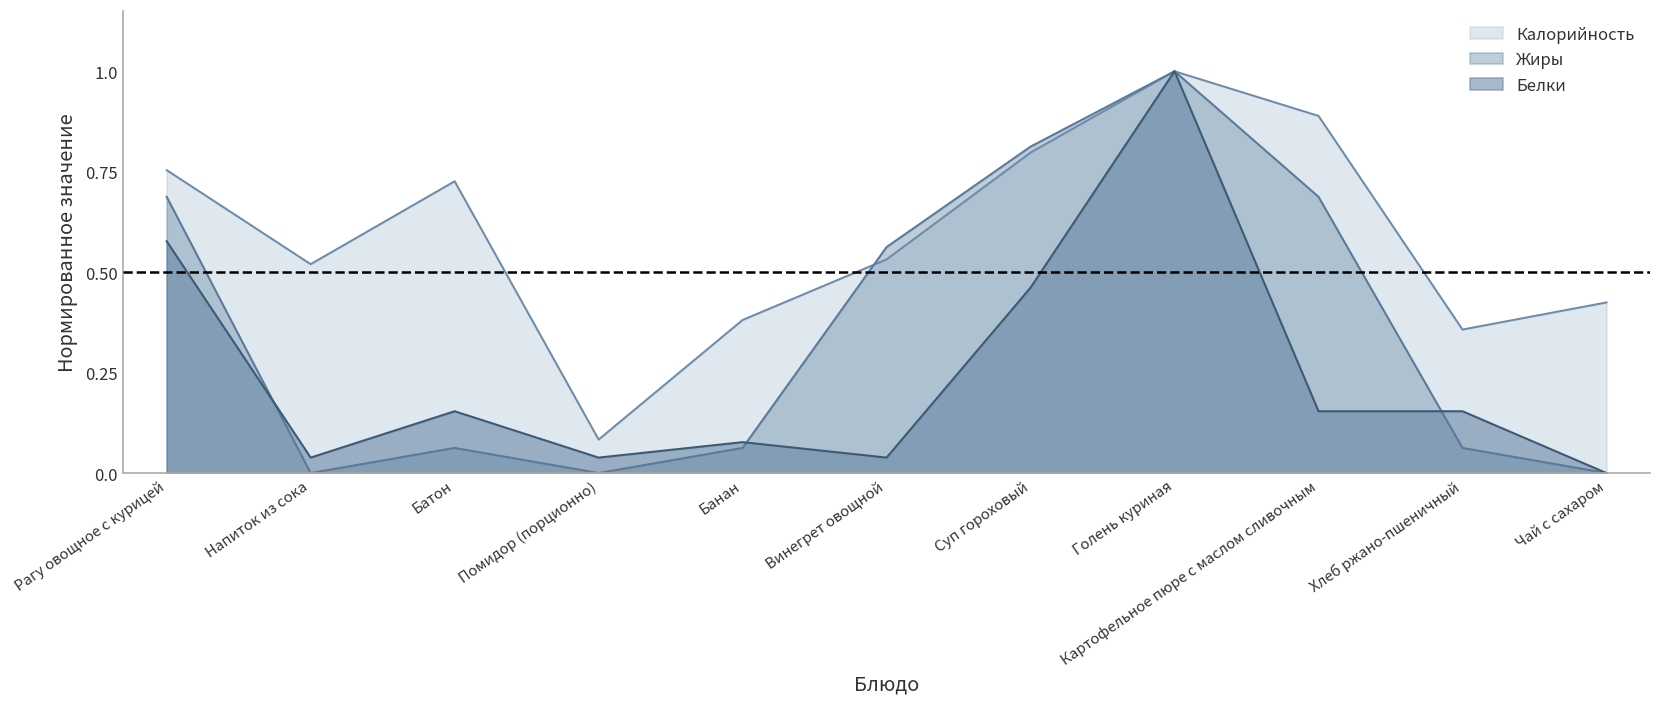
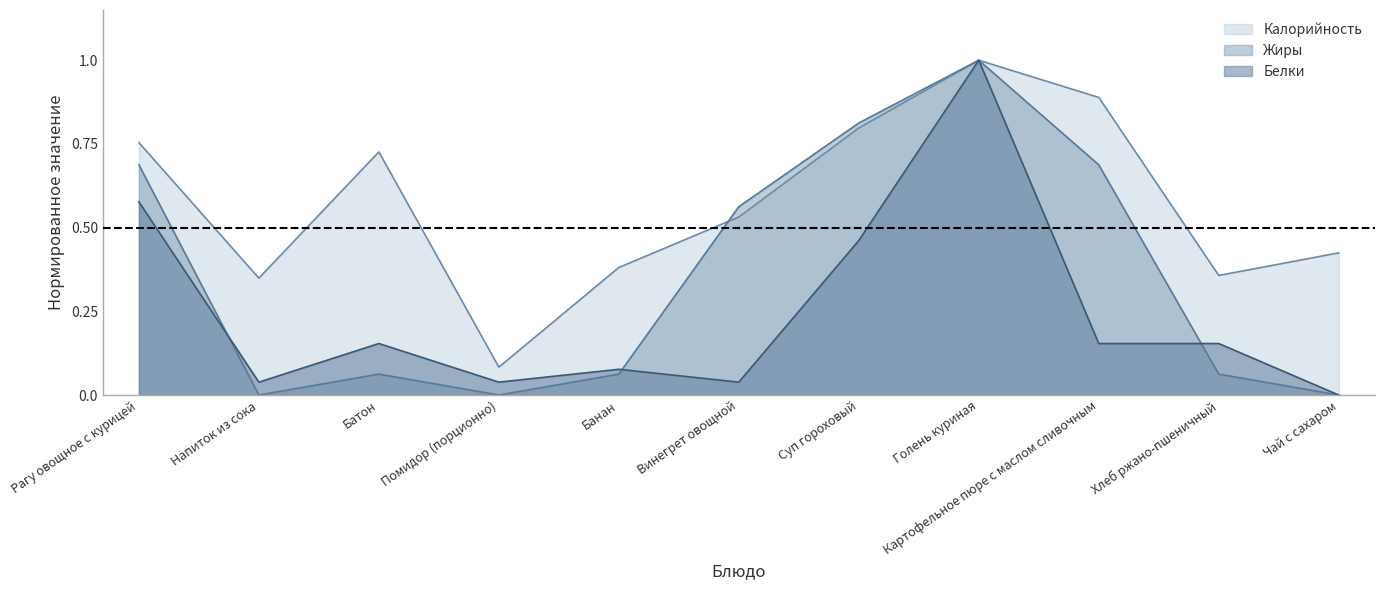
Калорийность, Напиток из сока: 0.52 -> 0.35
